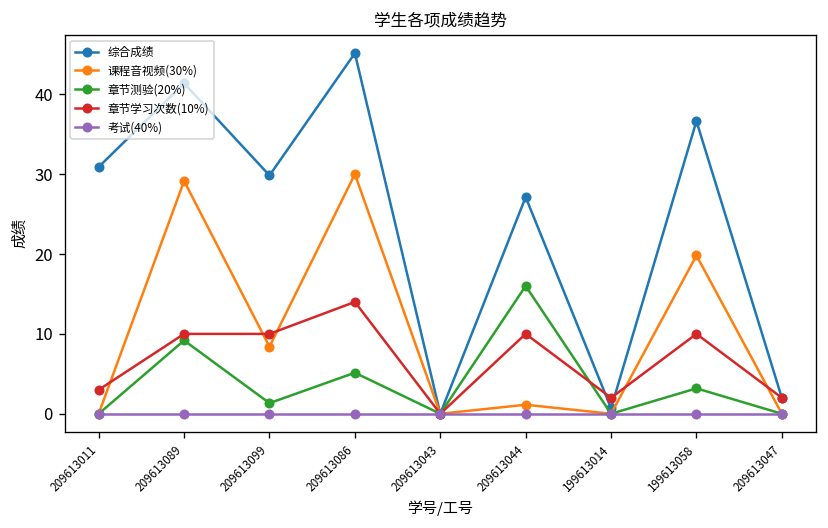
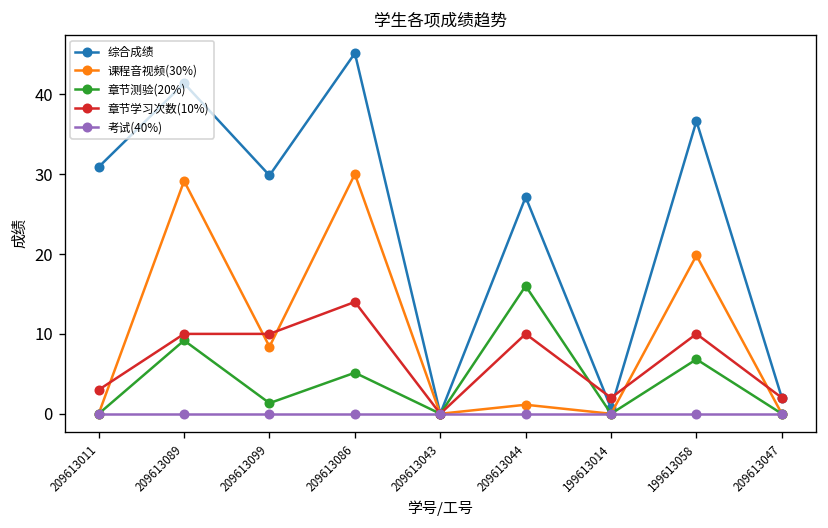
章节测验(20%), 199613058: 3 -> 7
